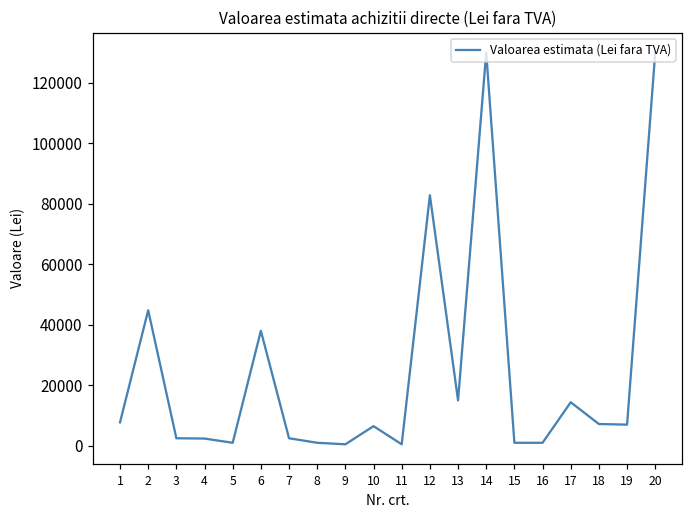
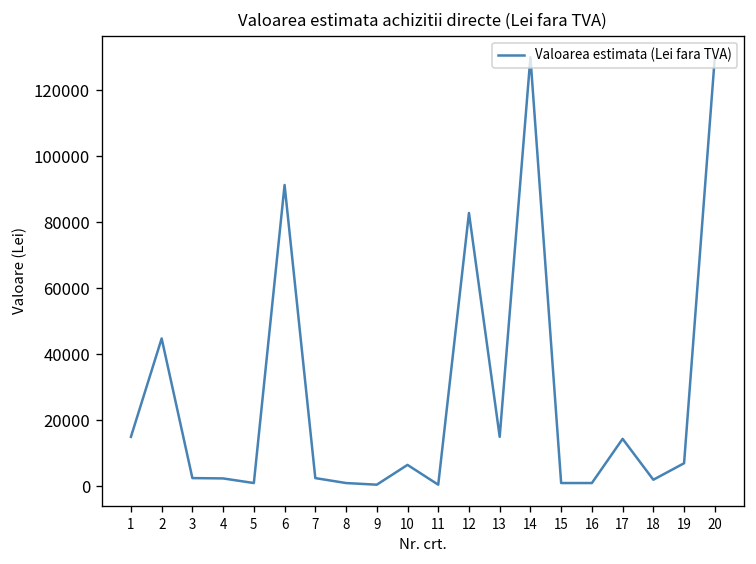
1: 8000 -> 15000
6: 38000 -> 91000
18: 7000 -> 2000
